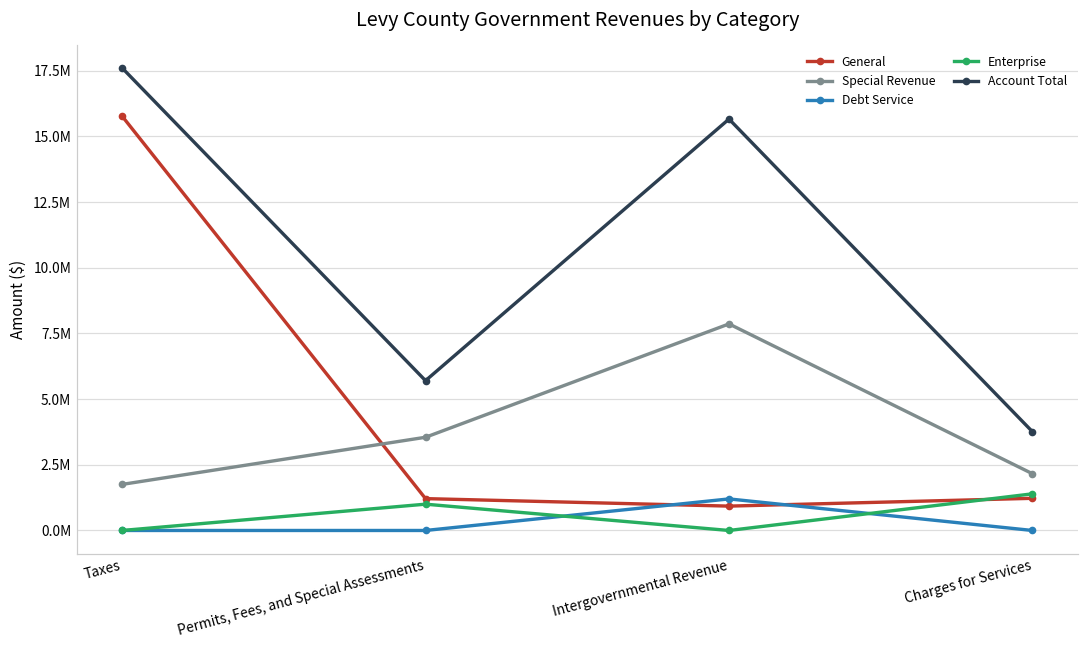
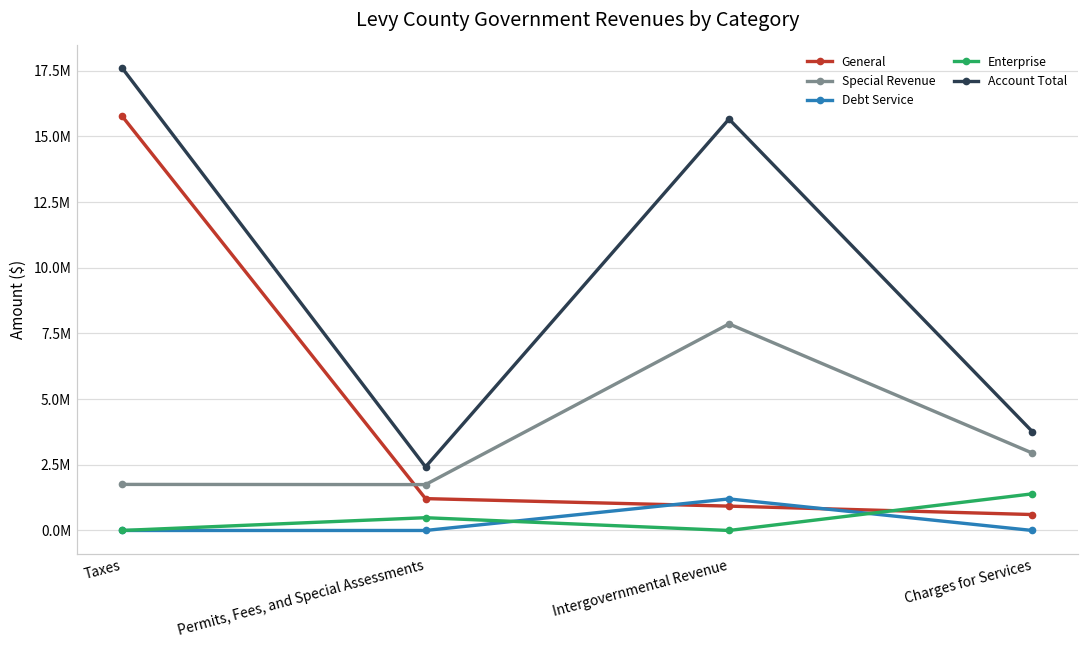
Special Revenue, Permits, Fees, and Special Assessments: 3500000 -> 1700000
Enterprise, Permits, Fees, and Special Assessments: 1000000 -> 500000
Account Total, Permits, Fees, and Special Assessments: 5700000 -> 2400000
General, Charges for Services: 1200000 -> 600000
Special Revenue, Charges for Services: 2200000 -> 2900000
